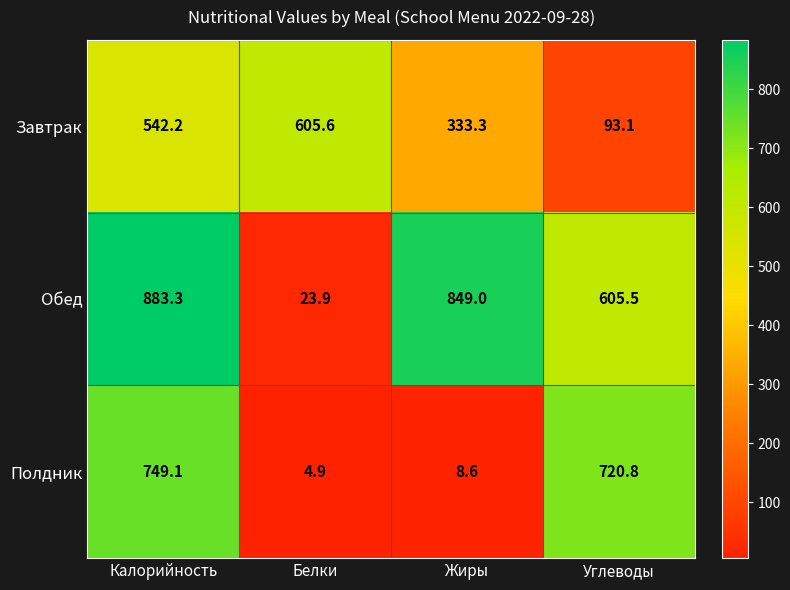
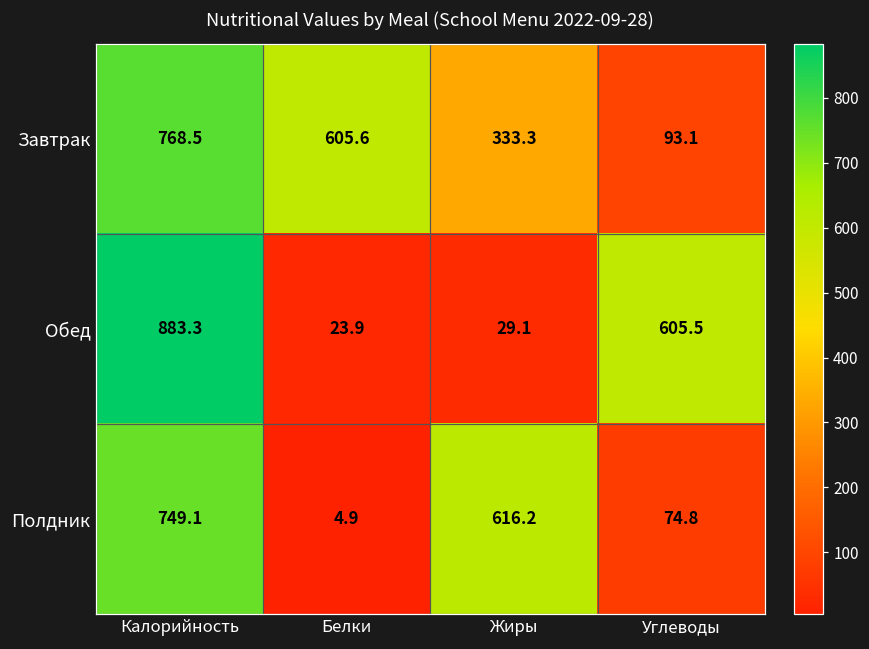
Завтрак, Калорийность: 542.2 -> 768.5
Обед, Жиры: 849.0 -> 29.1
Полдник, Жиры: 8.6 -> 616.2
Полдник, Углеводы: 720.8 -> 74.8
